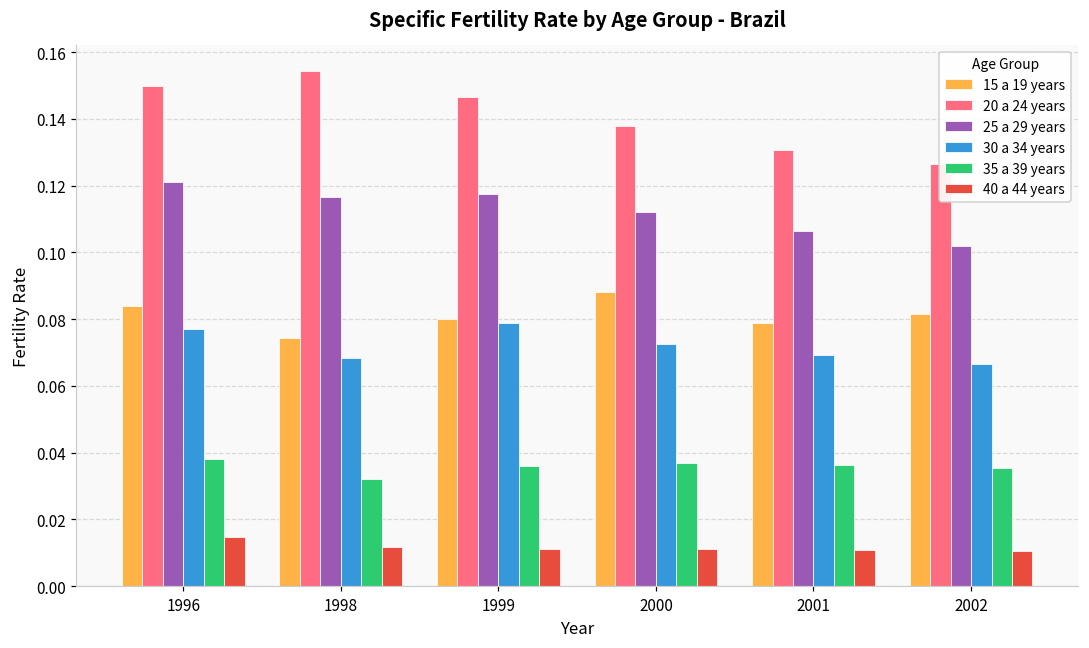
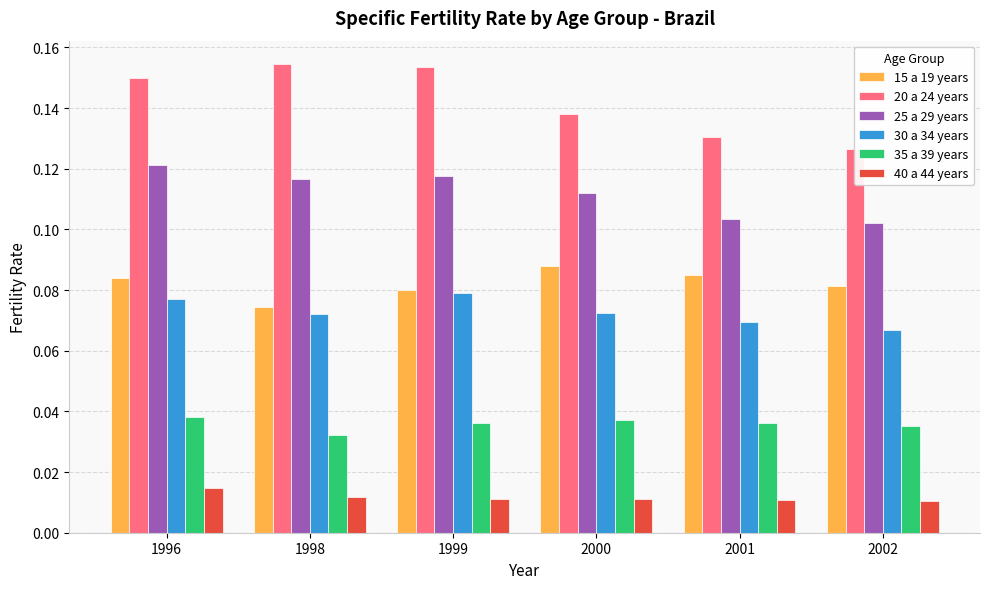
30 a 34 years, 1998: 0.068 -> 0.072
20 a 24 years, 1999: 0.147 -> 0.153
15 a 19 years, 2001: 0.079 -> 0.085
25 a 29 years, 2001: 0.106 -> 0.103
